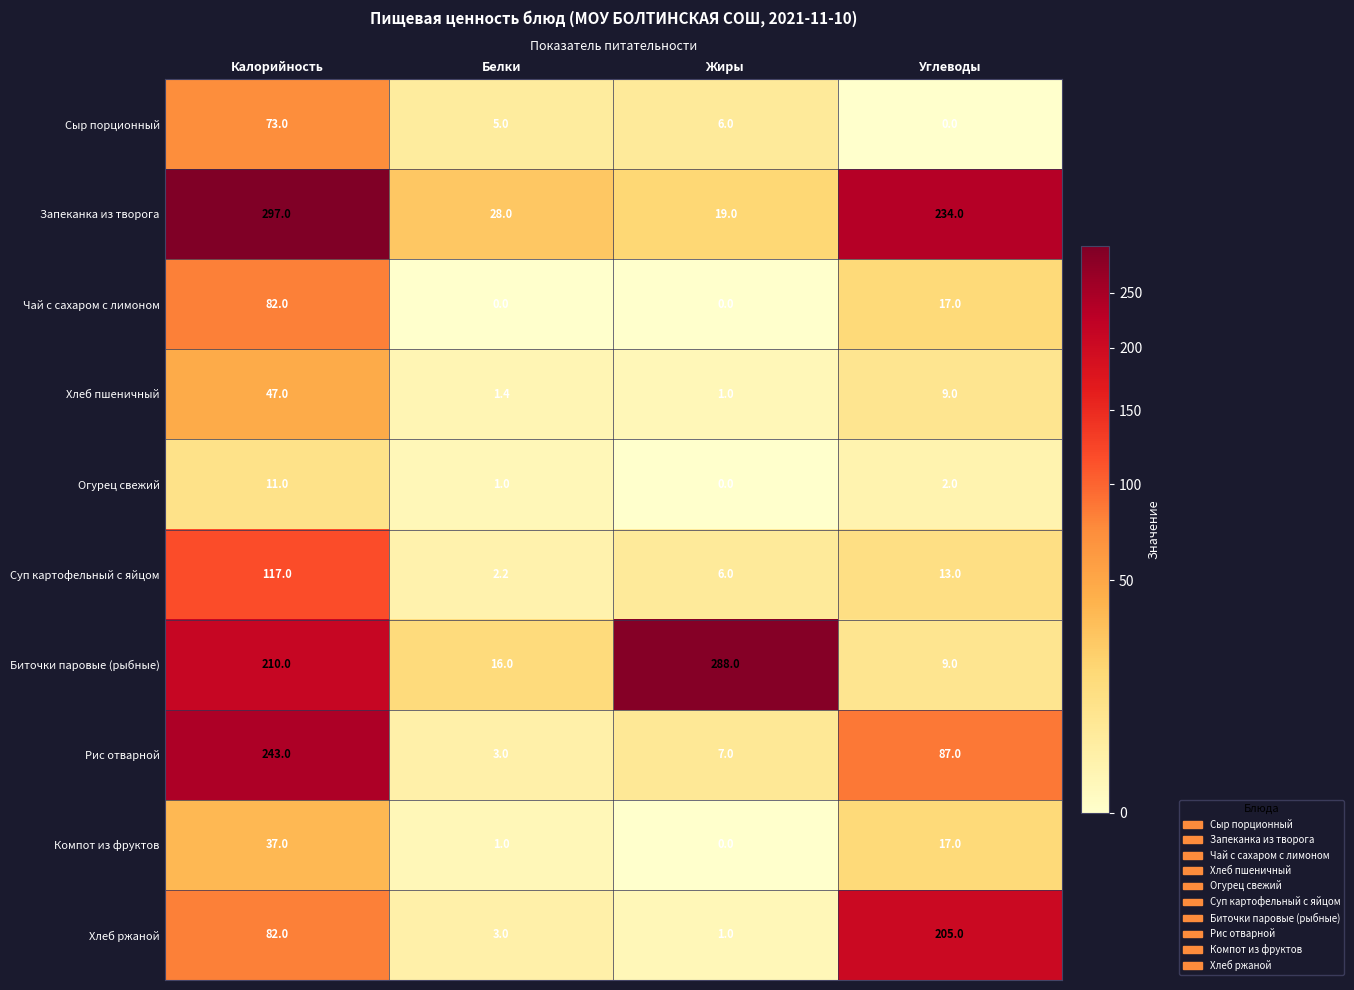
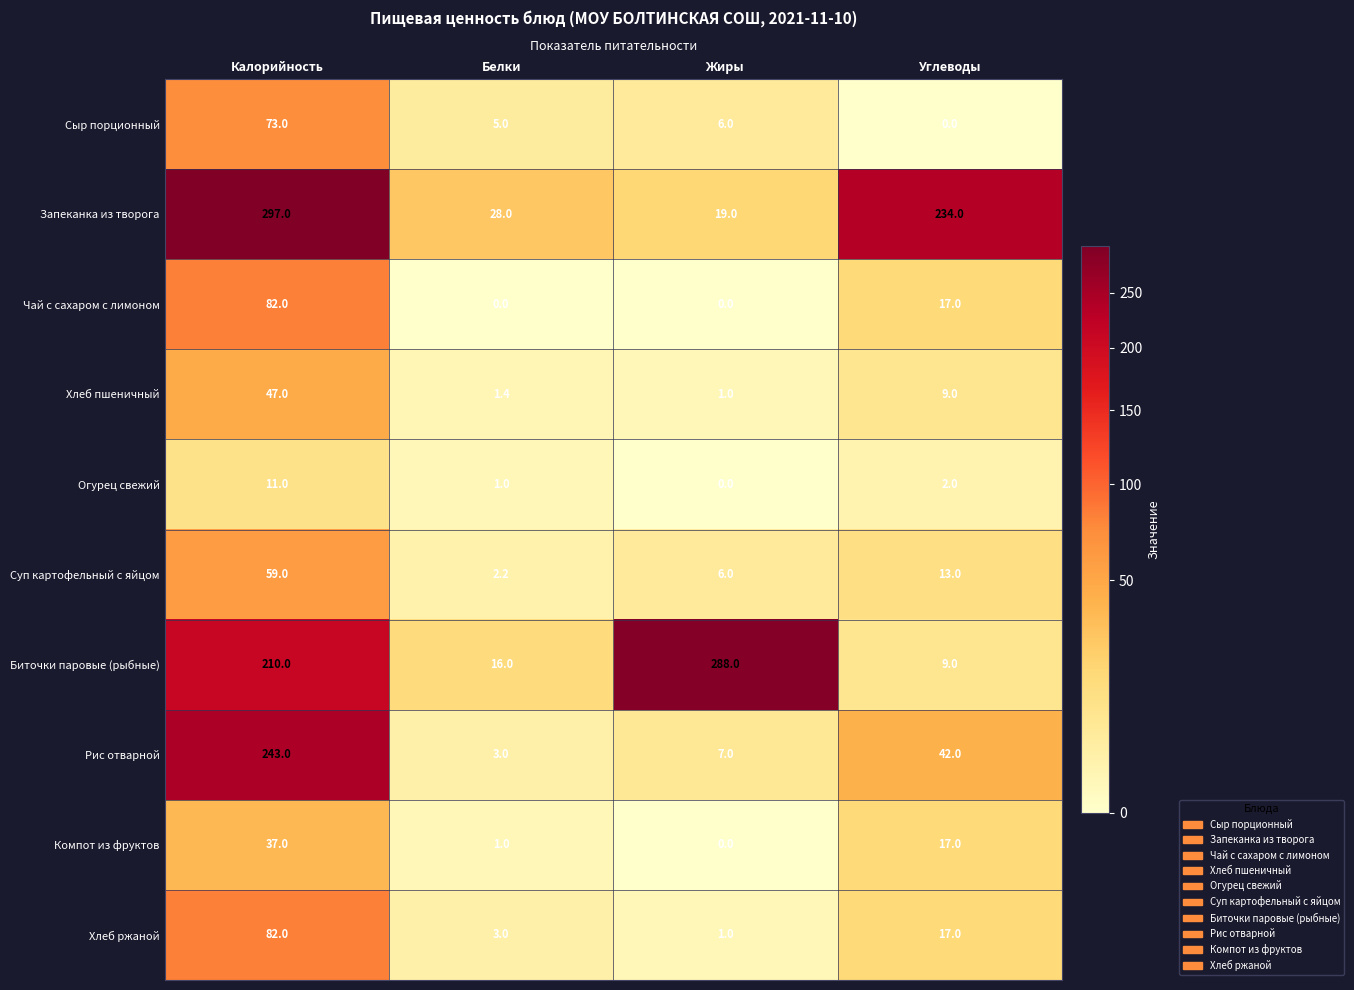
Суп картофельный с яйцом, Калорийность: 117.0 -> 59.0
Рис отварной, Углеводы: 87.0 -> 42.0
Хлеб ржаной, Углеводы: 205.0 -> 17.0
